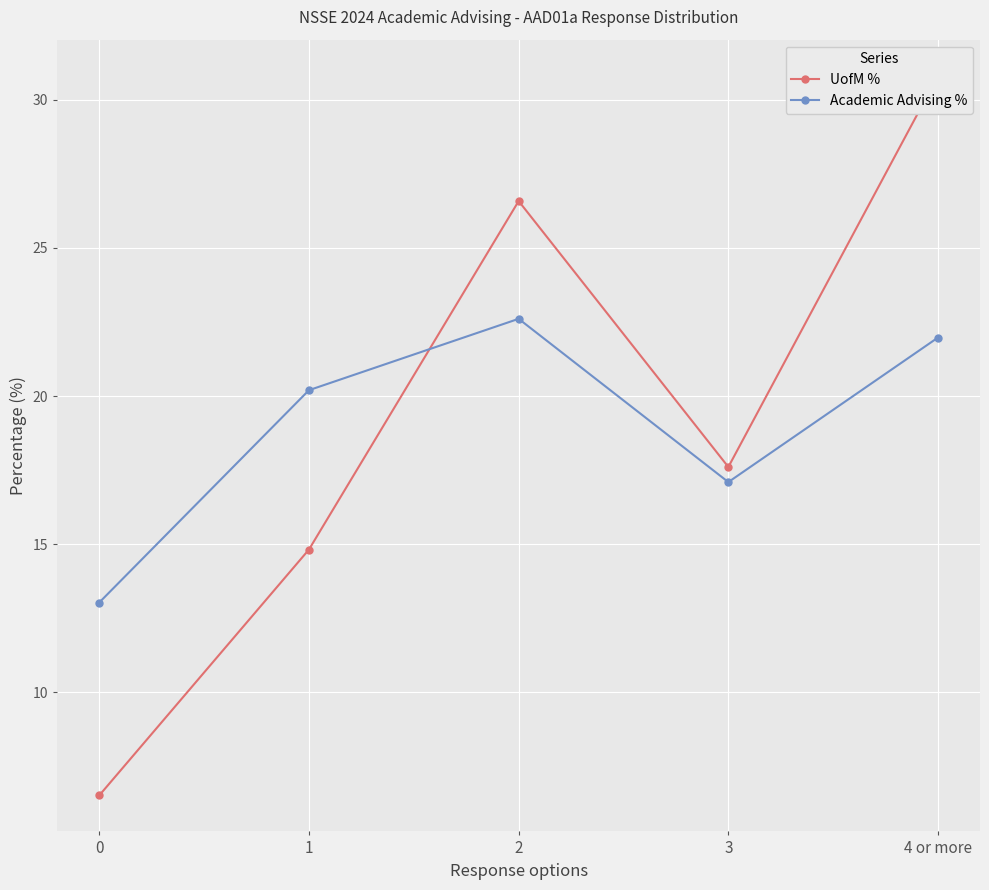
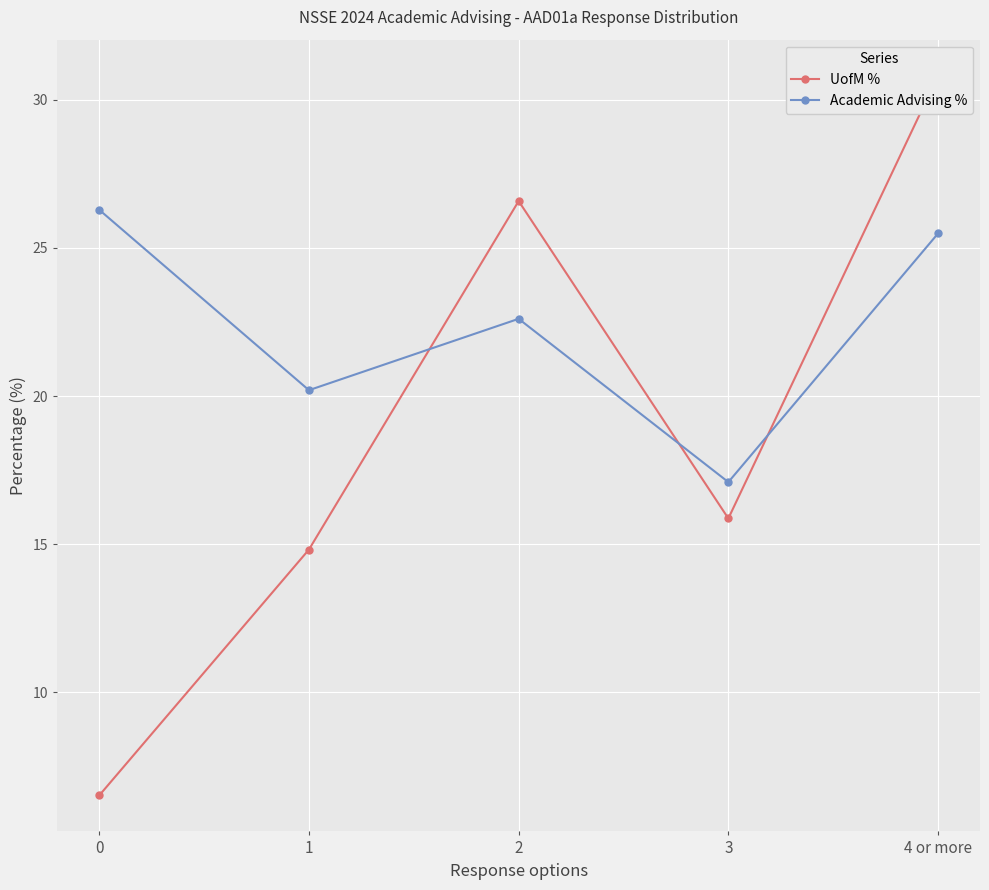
Academic Advising %, 0: 13.0 -> 26.3
UofM %, 3: 17.6 -> 15.9
Academic Advising %, 4 or more: 22.0 -> 25.5
